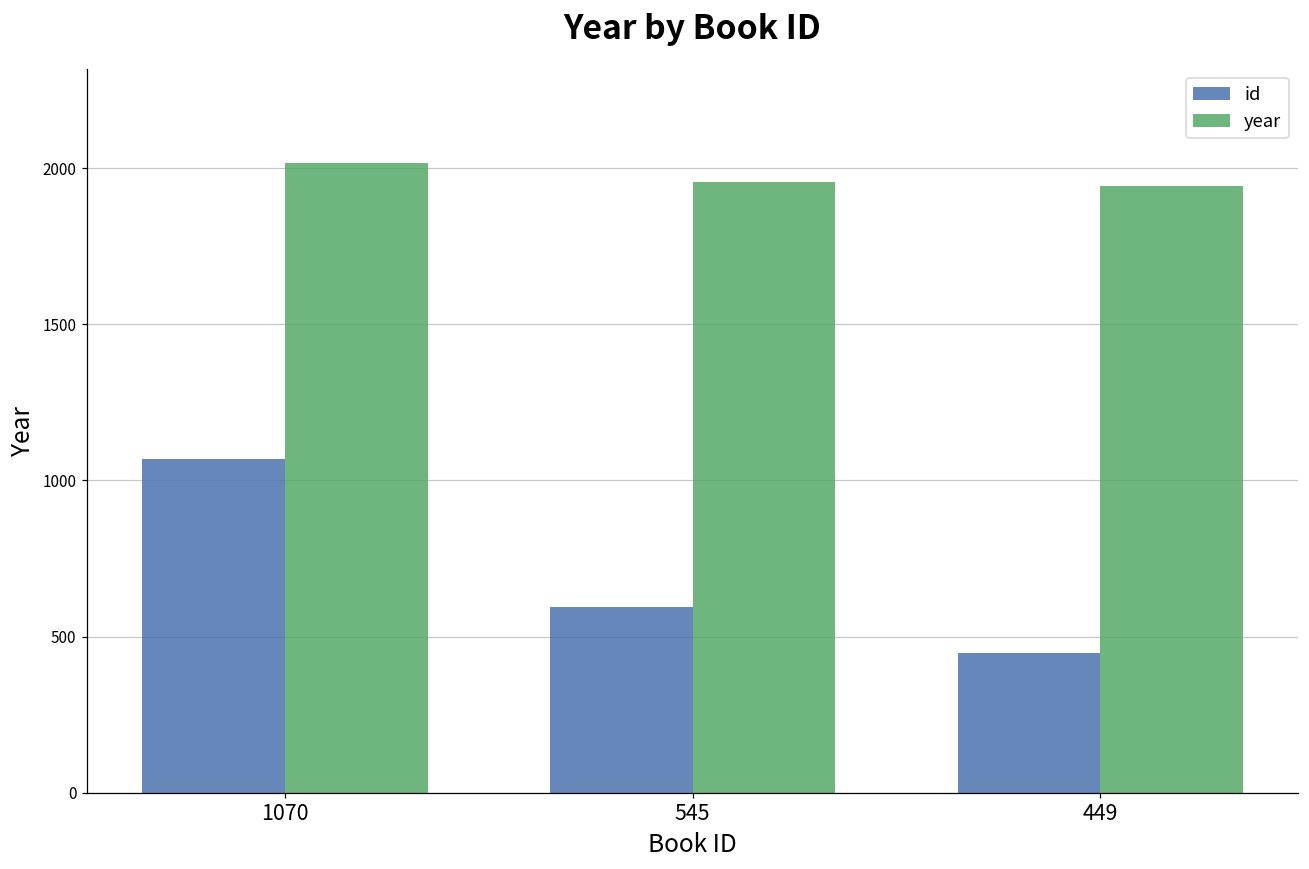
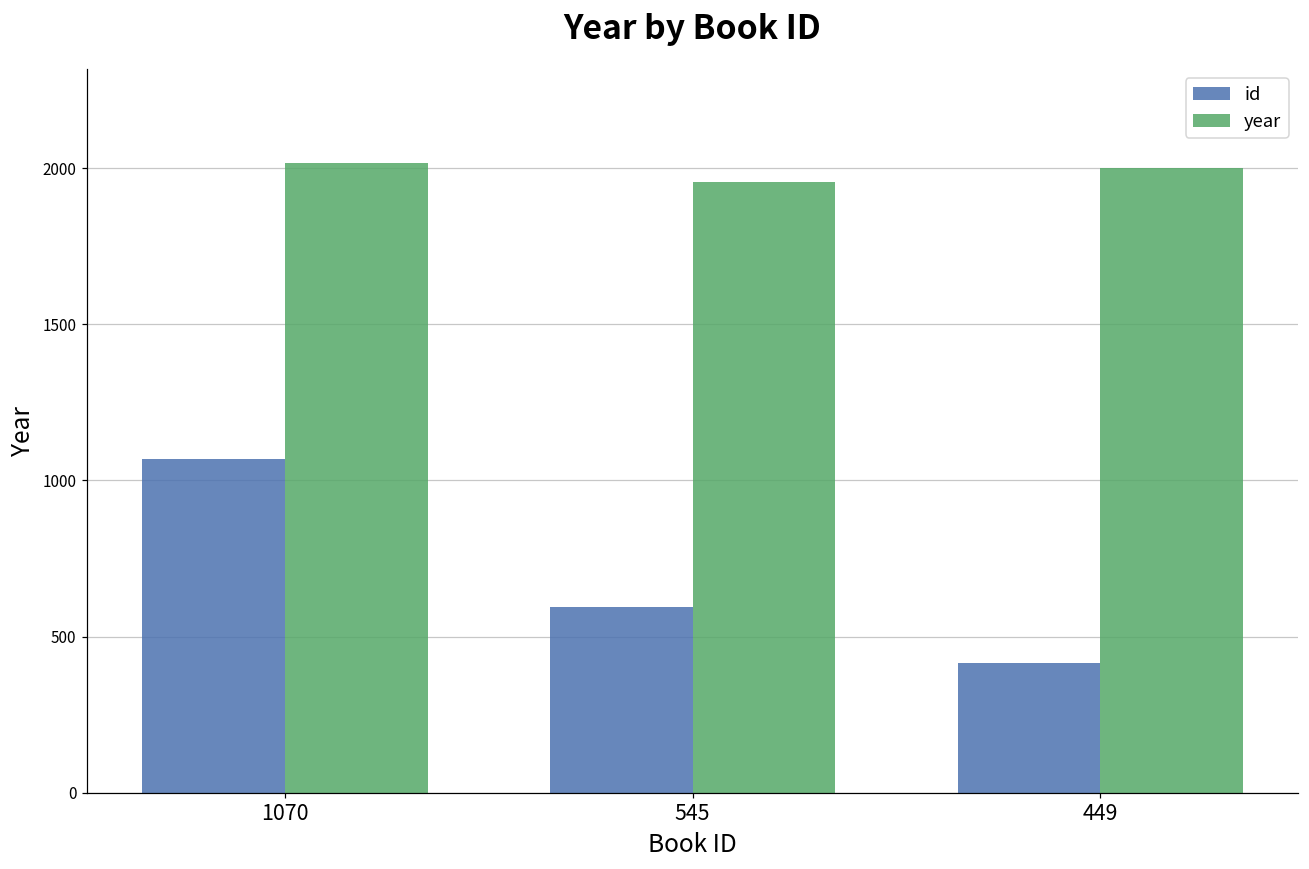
id, 449: 450 -> 410
year, 449: 1940 -> 2000
